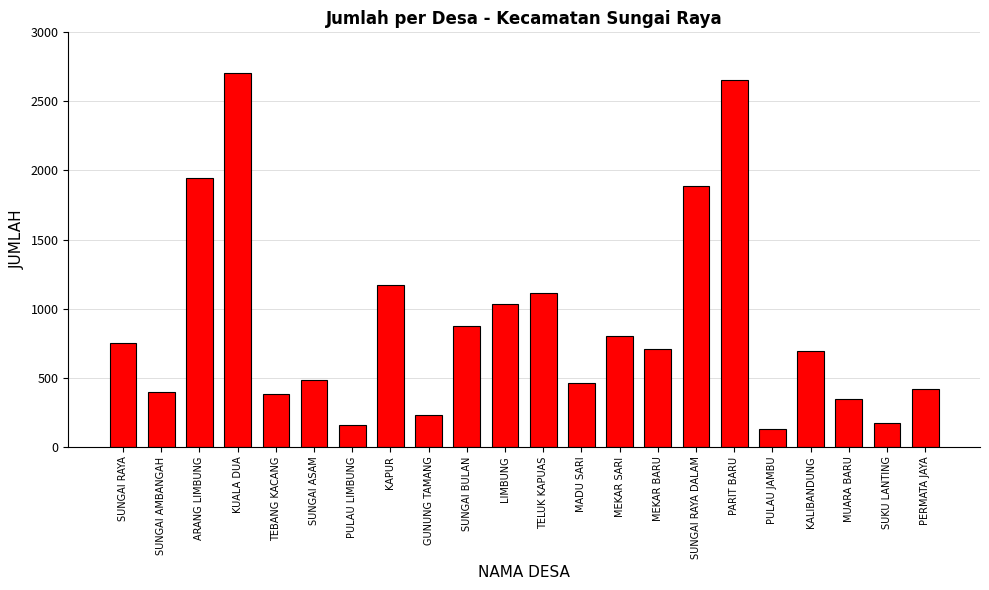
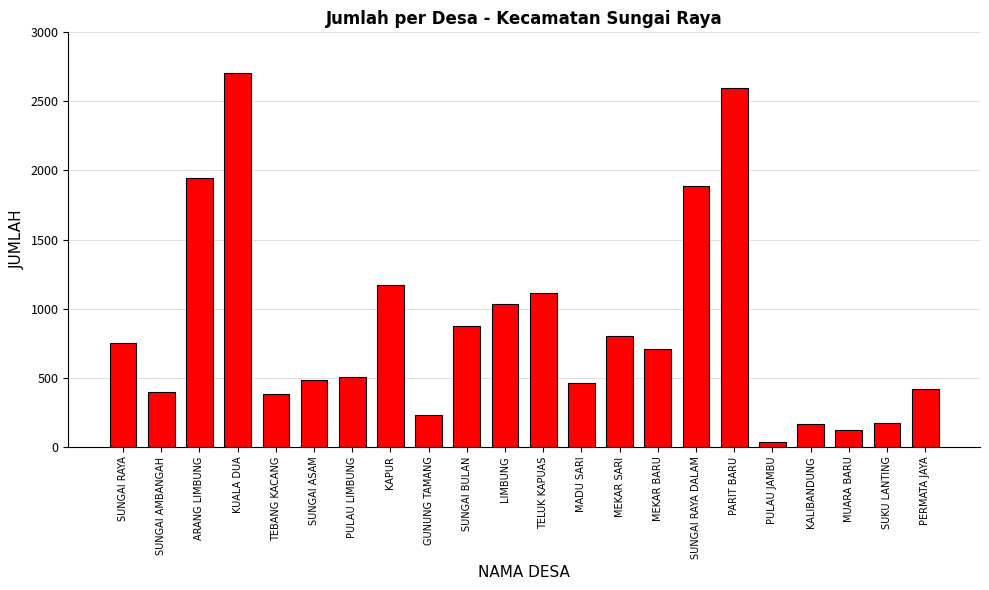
PULAU LIMBUNG: 160 -> 500
PARIT BARU: 2660 -> 2600
PULAU JAMBU: 130 -> 30
KALIBANDUNG: 690 -> 160
MUARA BARU: 350 -> 120
